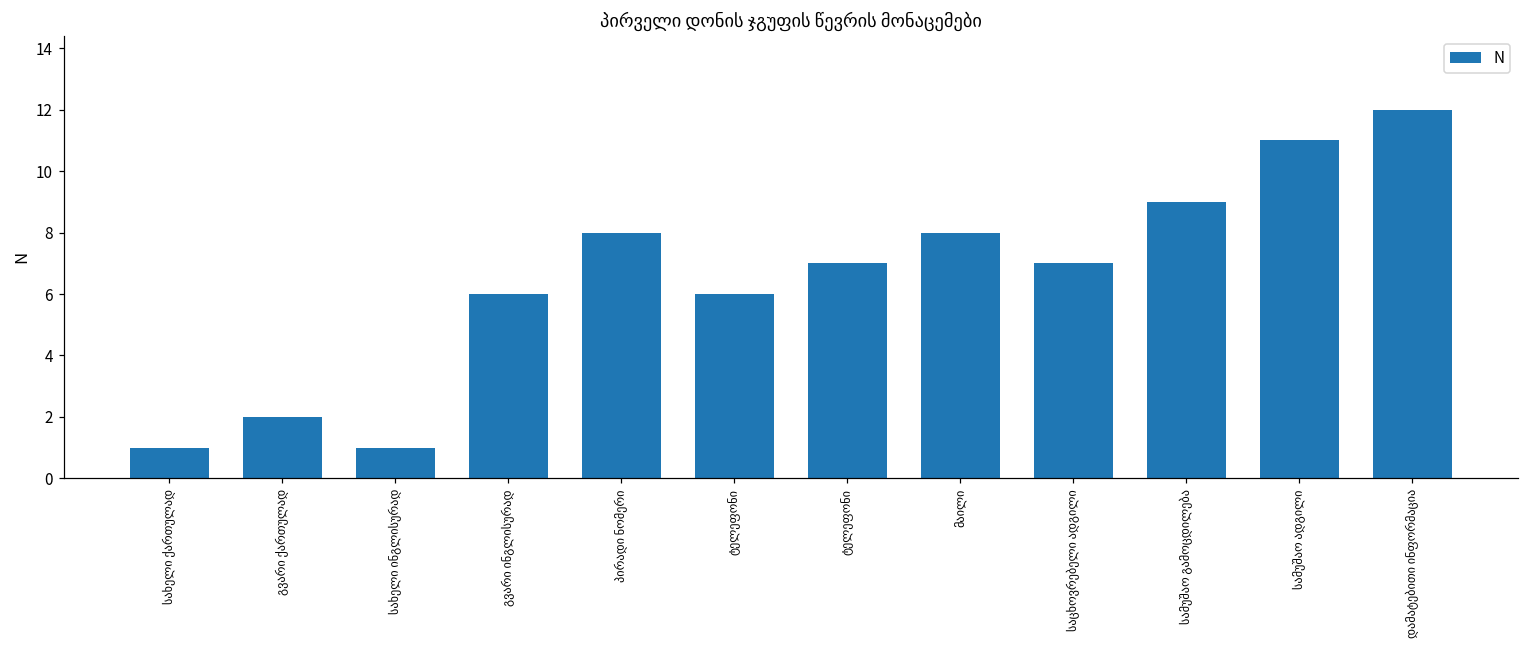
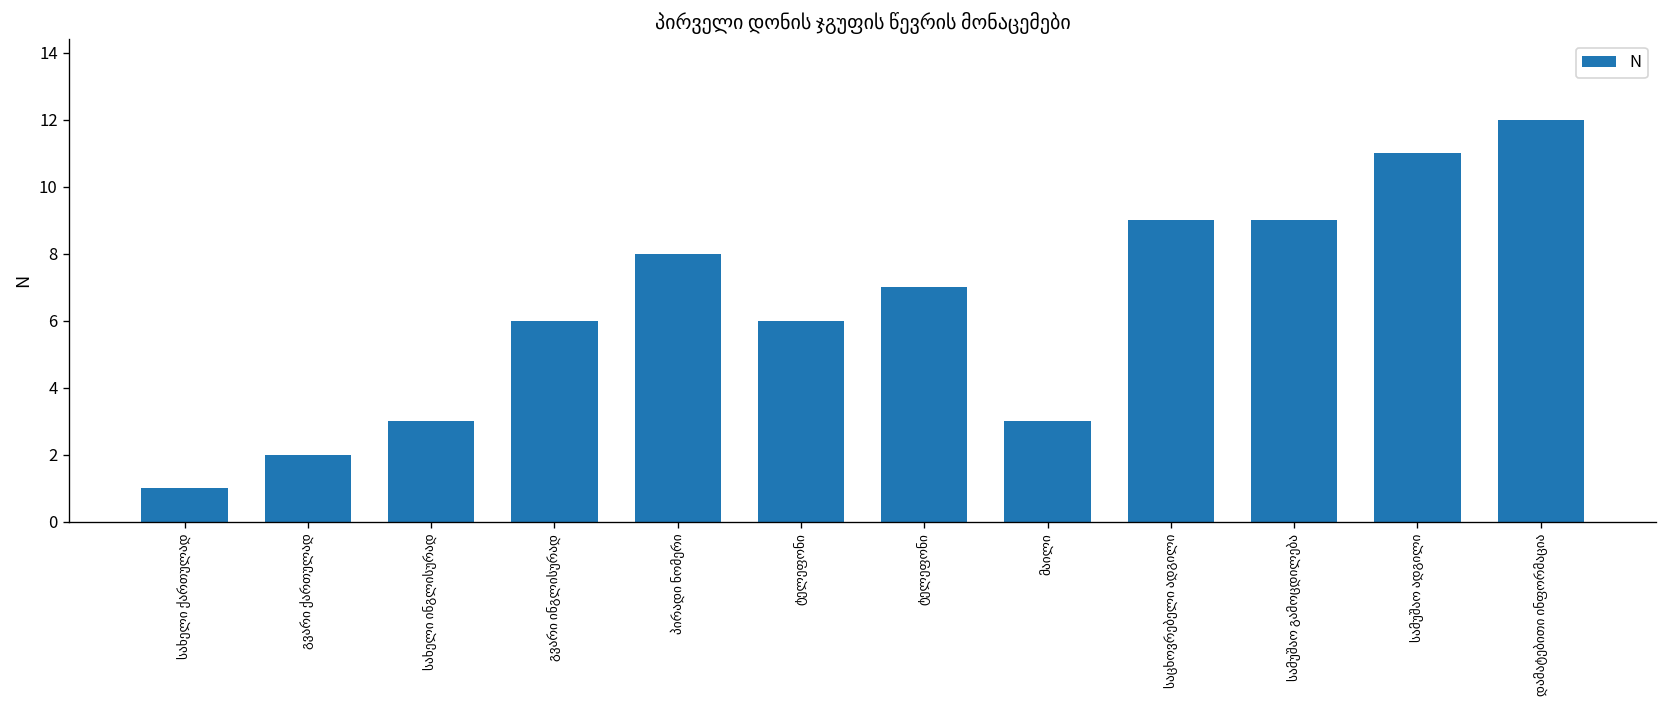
სახელი ინგლისურად: 1 -> 3
მაილი: 8 -> 3
საცხოვრებელი ადგილი: 7 -> 9
